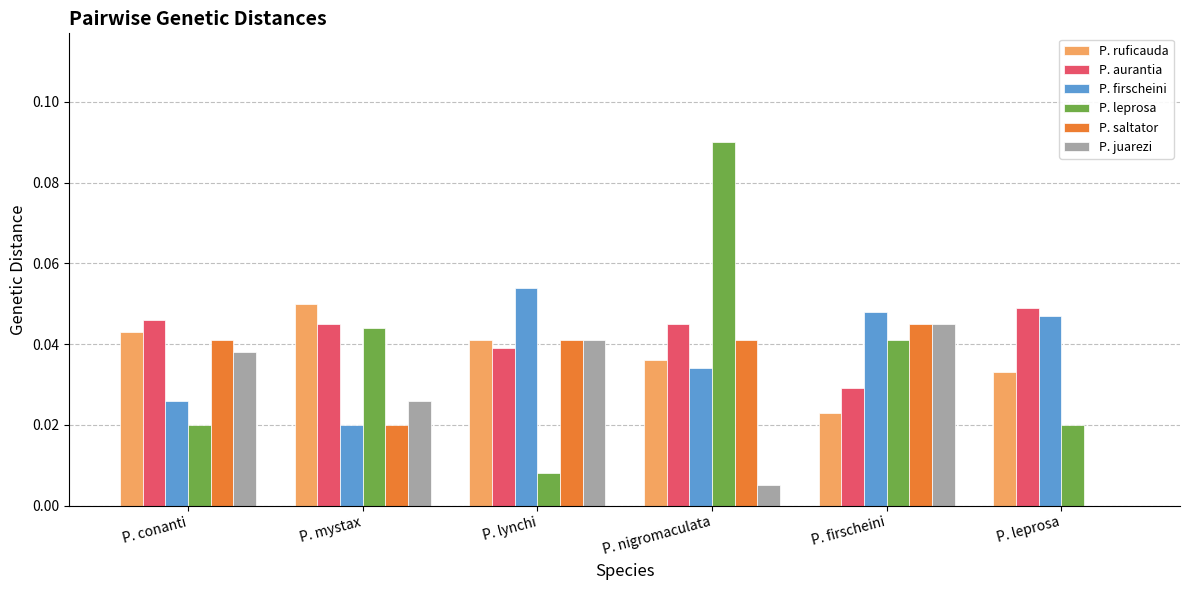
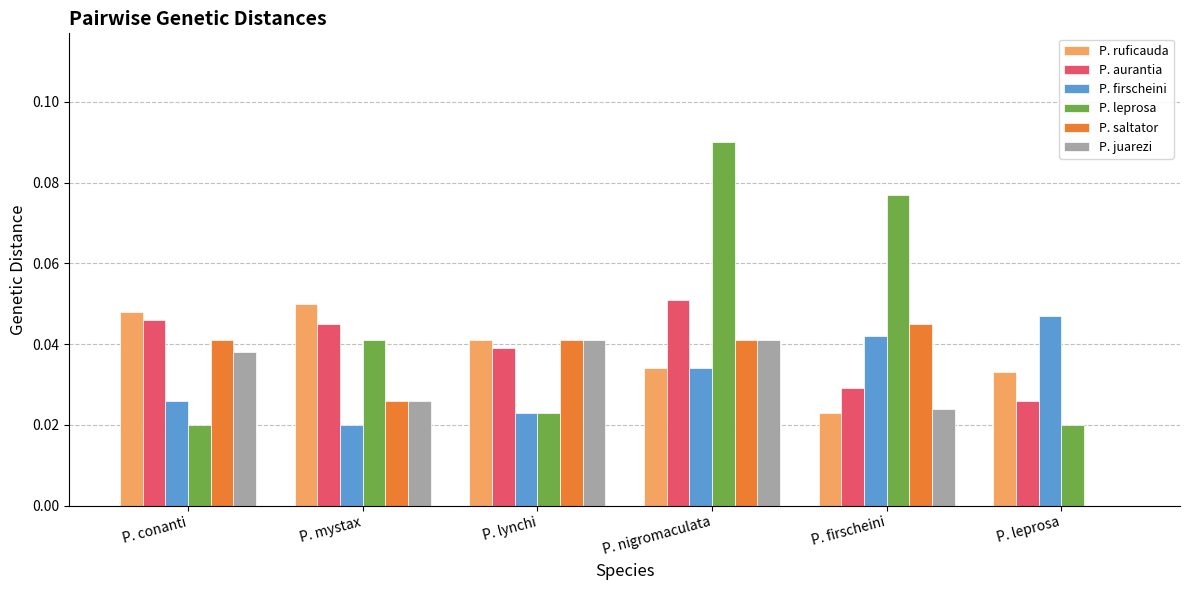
P. ruficauda, P. conanti: 0.043 -> 0.048
P. leprosa, P. mystax: 0.044 -> 0.041
P. saltator, P. mystax: 0.020 -> 0.026
P. firscheini, P. lynchi: 0.054 -> 0.023
P. leprosa, P. lynchi: 0.008 -> 0.023
P. ruficauda, P. nigromaculata: 0.036 -> 0.034
P. aurantia, P. nigromaculata: 0.045 -> 0.051
P. juarezi, P. nigromaculata: 0.005 -> 0.041
P. firscheini, P. firscheini: 0.048 -> 0.042
P. leprosa, P. firscheini: 0.041 -> 0.077
P. juarezi, P. firscheini: 0.045 -> 0.024
P. aurantia, P. leprosa: 0.049 -> 0.026
